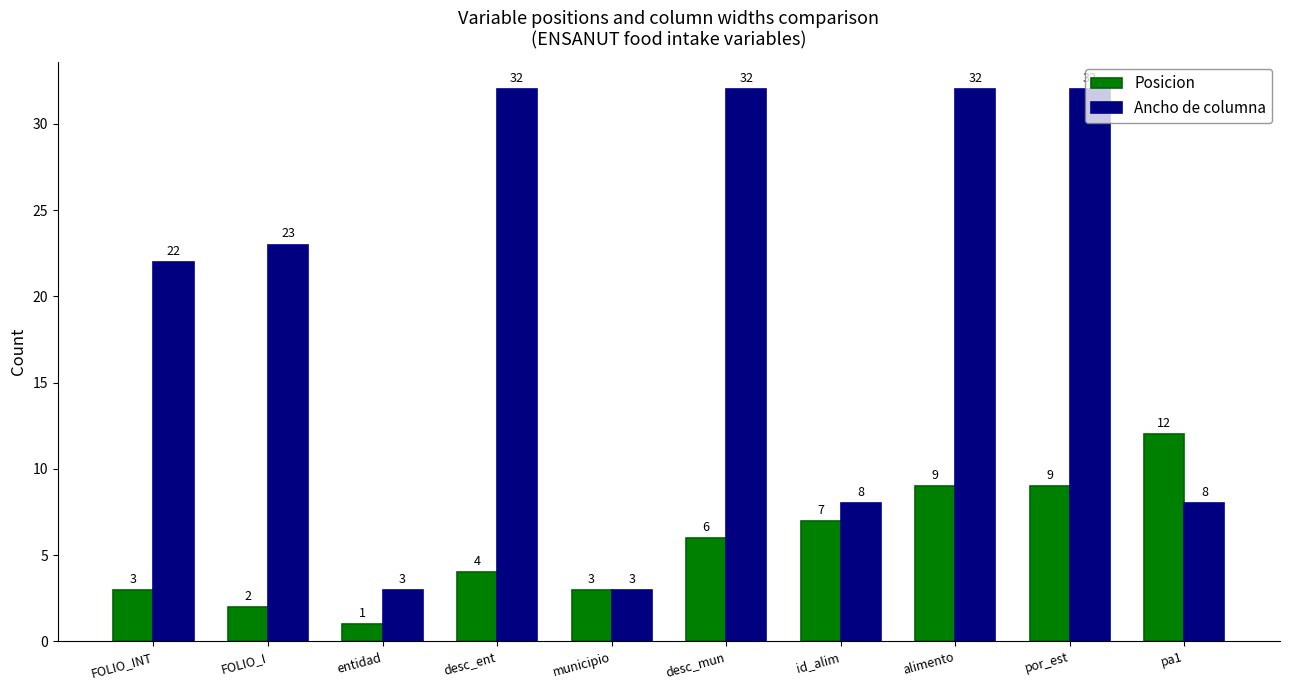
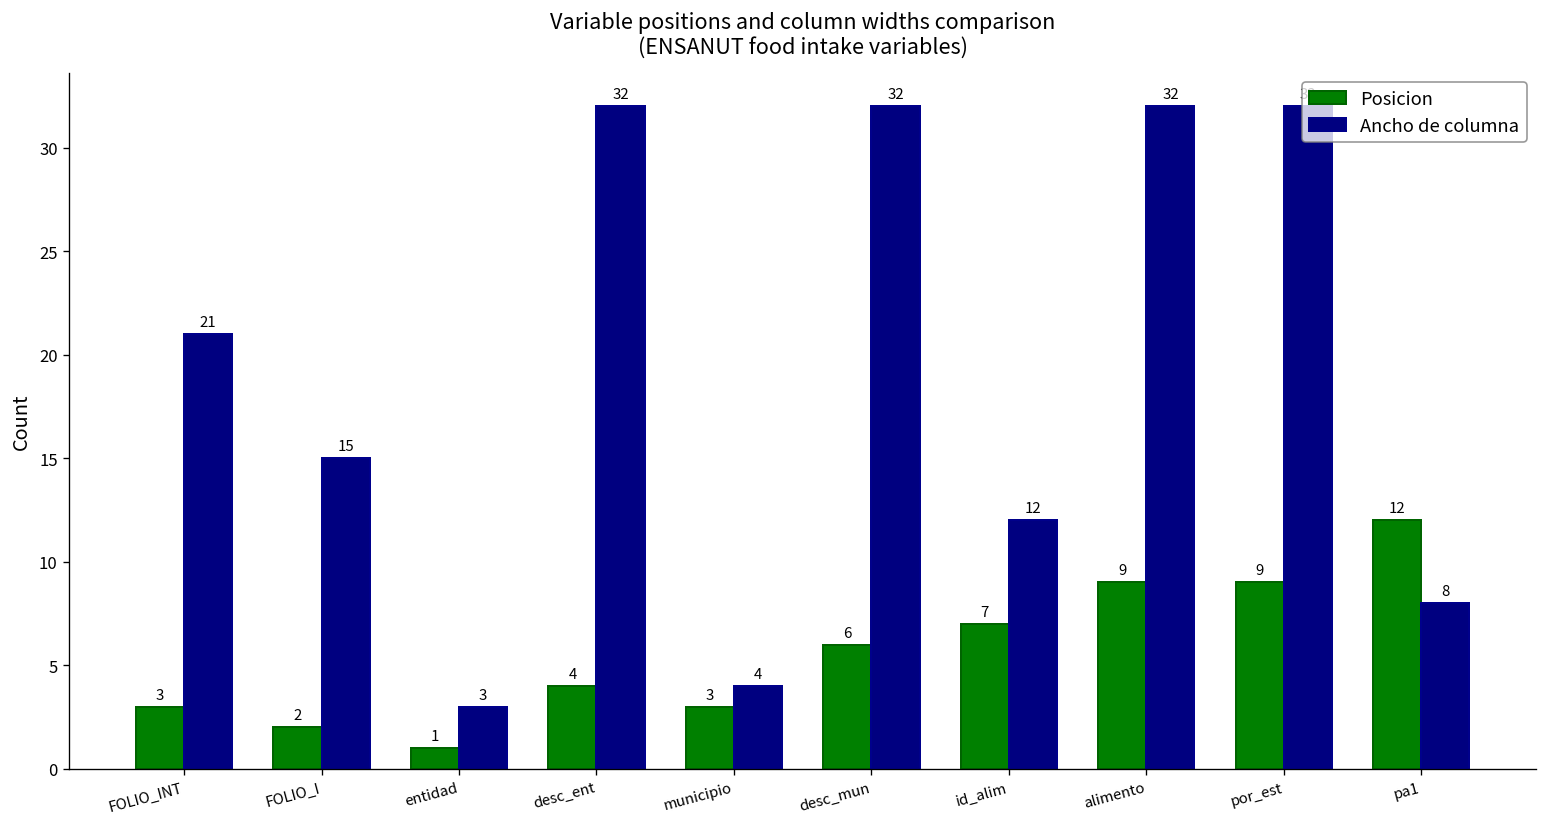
Ancho de columna, FOLIO_INT: 22 -> 21
Ancho de columna, FOLIO_I: 23 -> 15
Ancho de columna, municipio: 3 -> 4
Ancho de columna, id_alim: 8 -> 12
